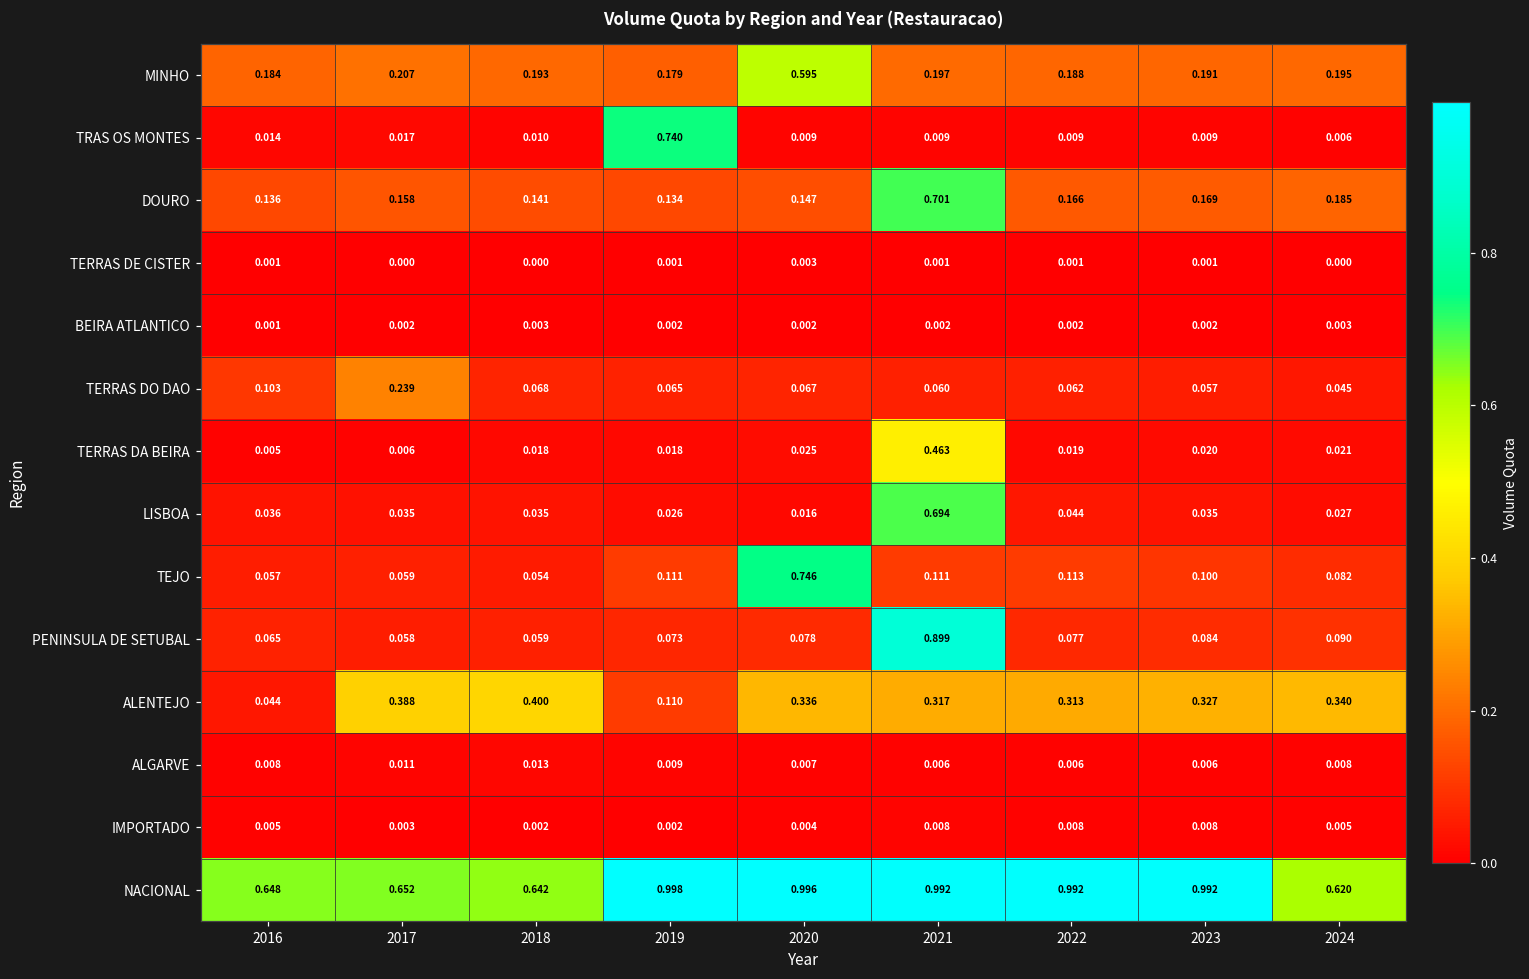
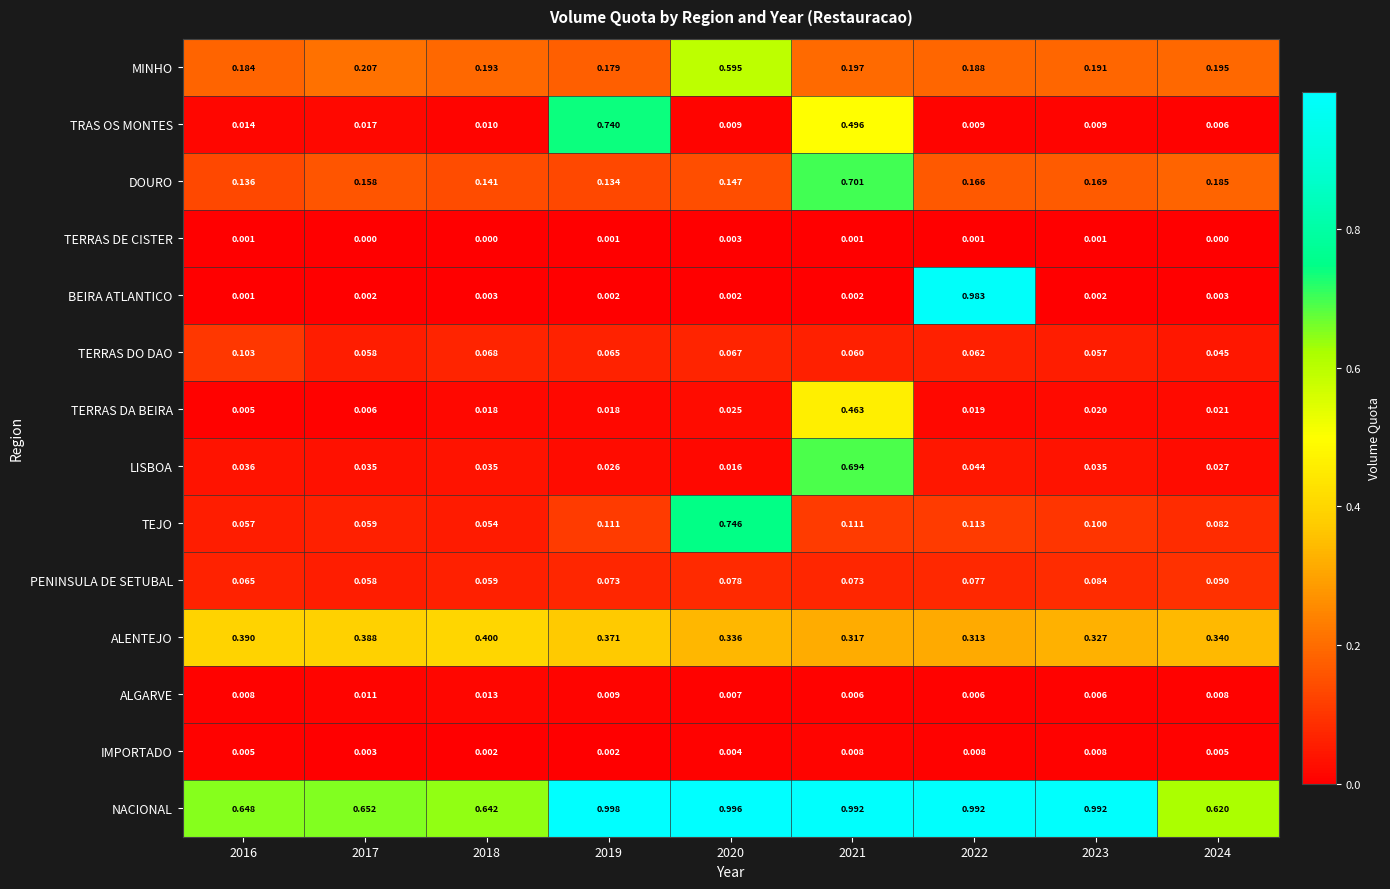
TRAS OS MONTES, 2021: 0.009 -> 0.496
BEIRA ATLANTICO, 2022: 0.002 -> 0.983
TERRAS DO DAO, 2017: 0.239 -> 0.058
PENINSULA DE SETUBAL, 2021: 0.899 -> 0.073
ALENTEJO, 2016: 0.044 -> 0.390
ALENTEJO, 2019: 0.110 -> 0.371
